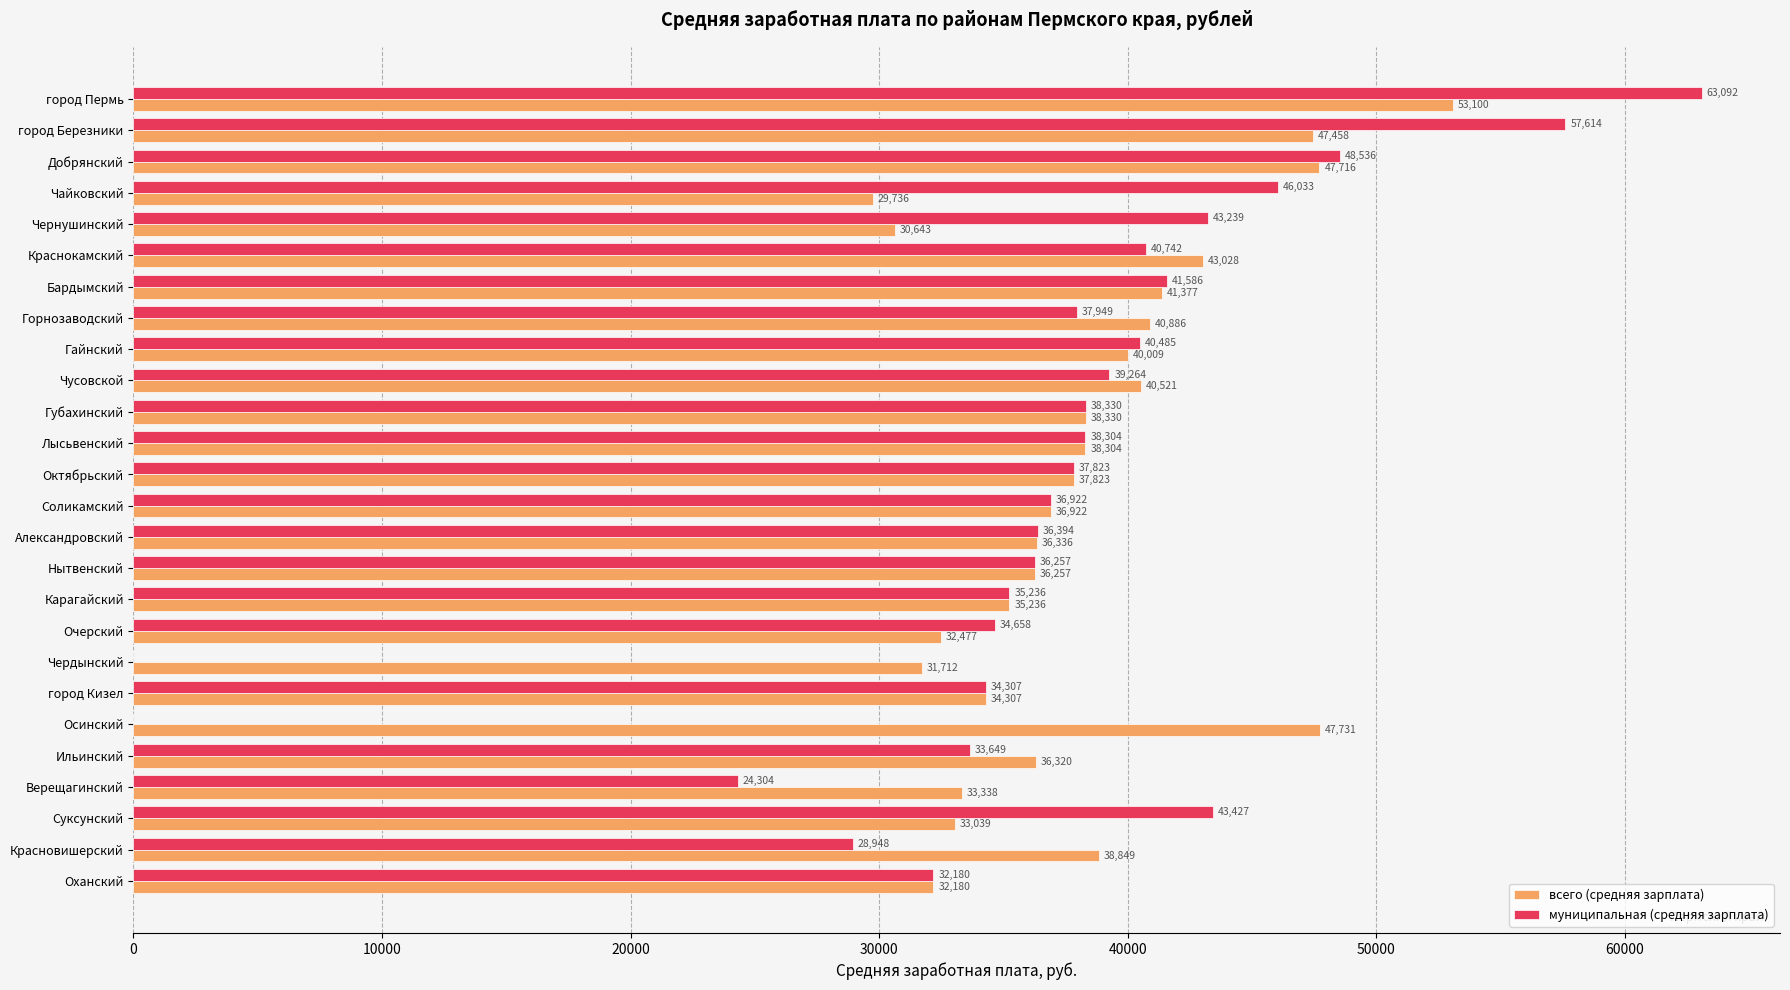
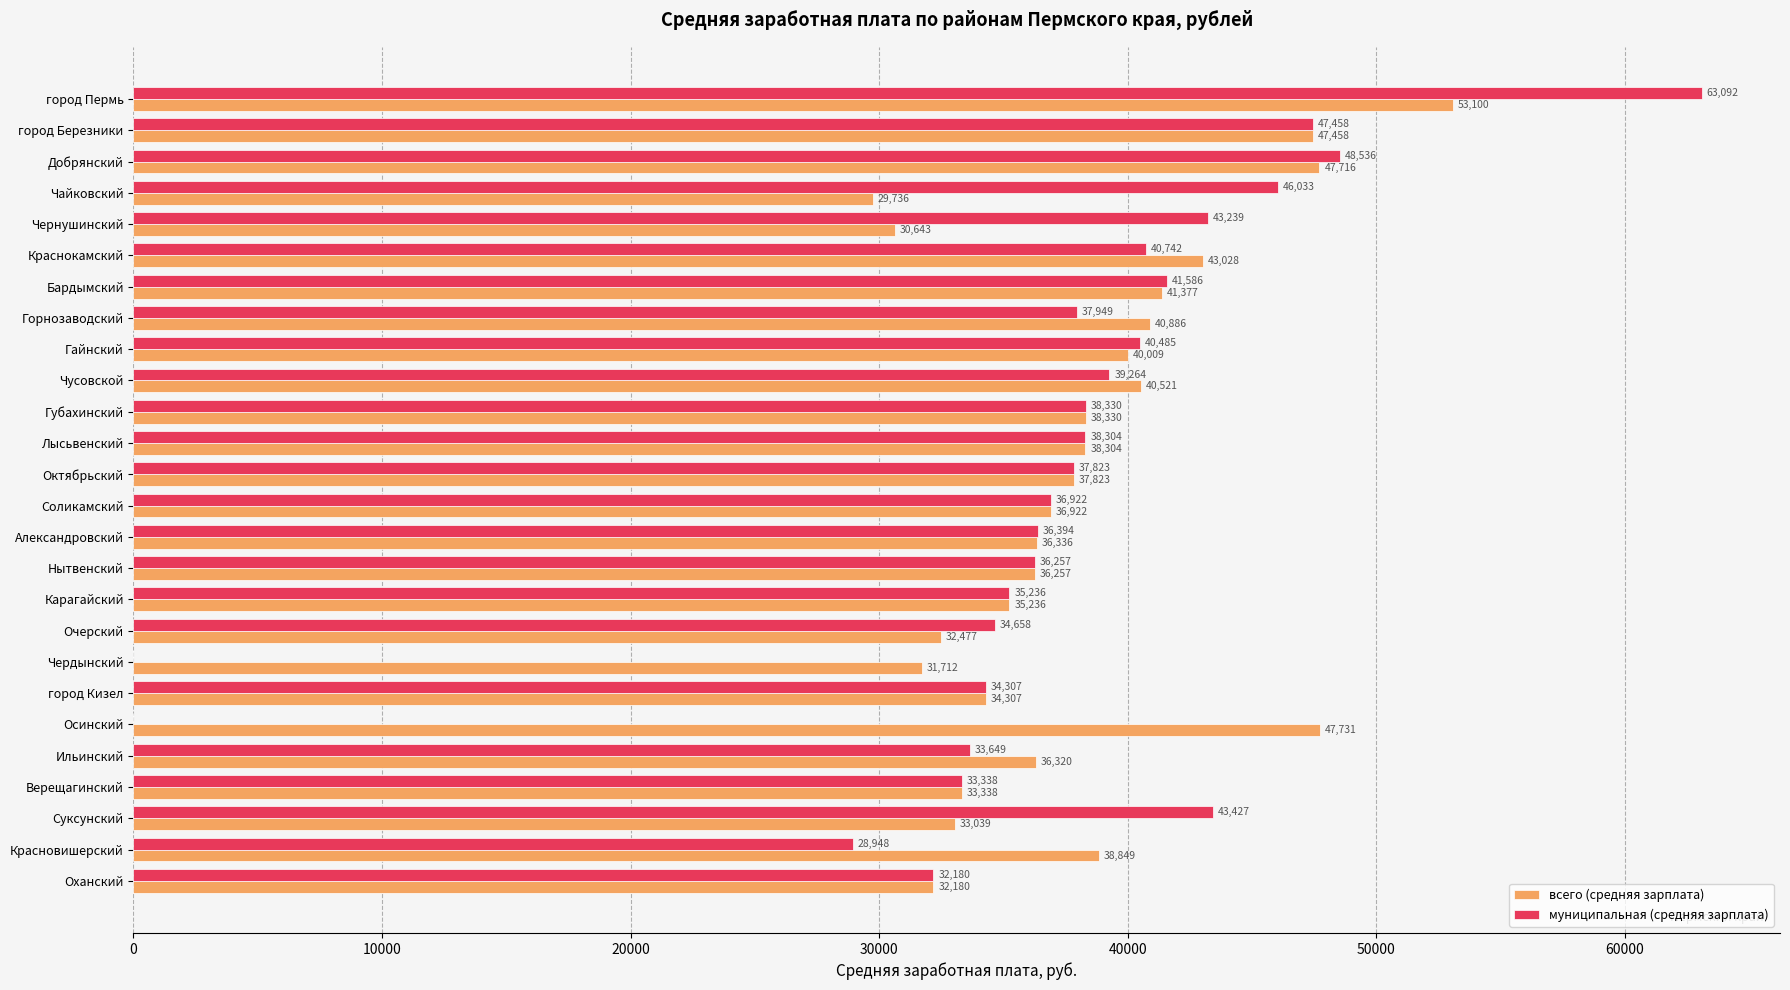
муниципальная (средняя зарплата), город Березники: 57,614 -> 47,458
муниципальная (средняя зарплата), Верещагинский: 24,304 -> 33,338
